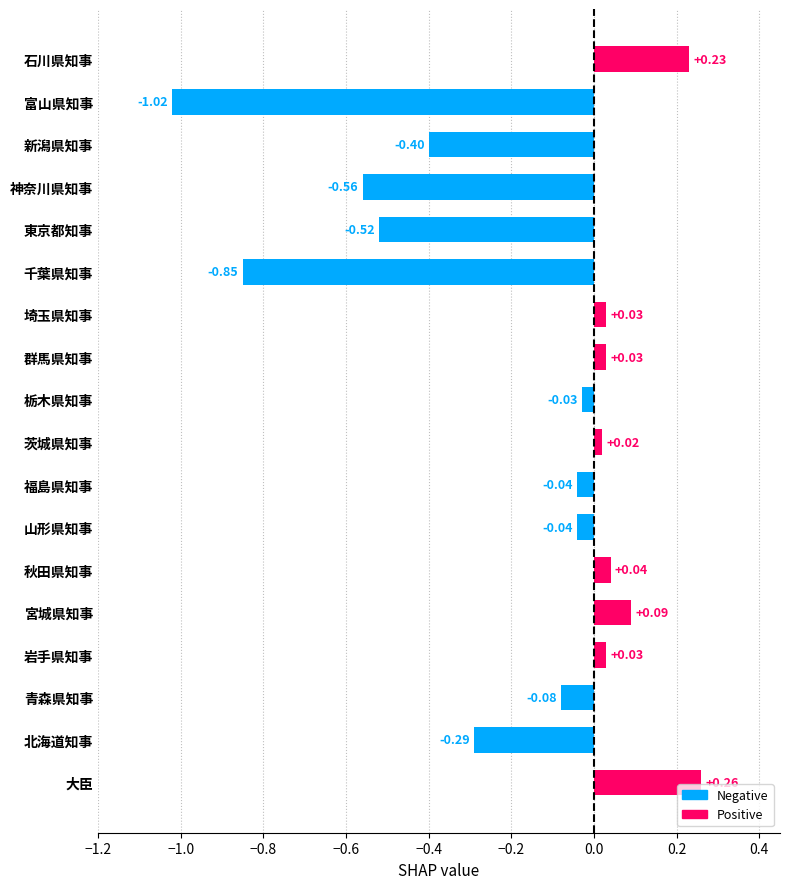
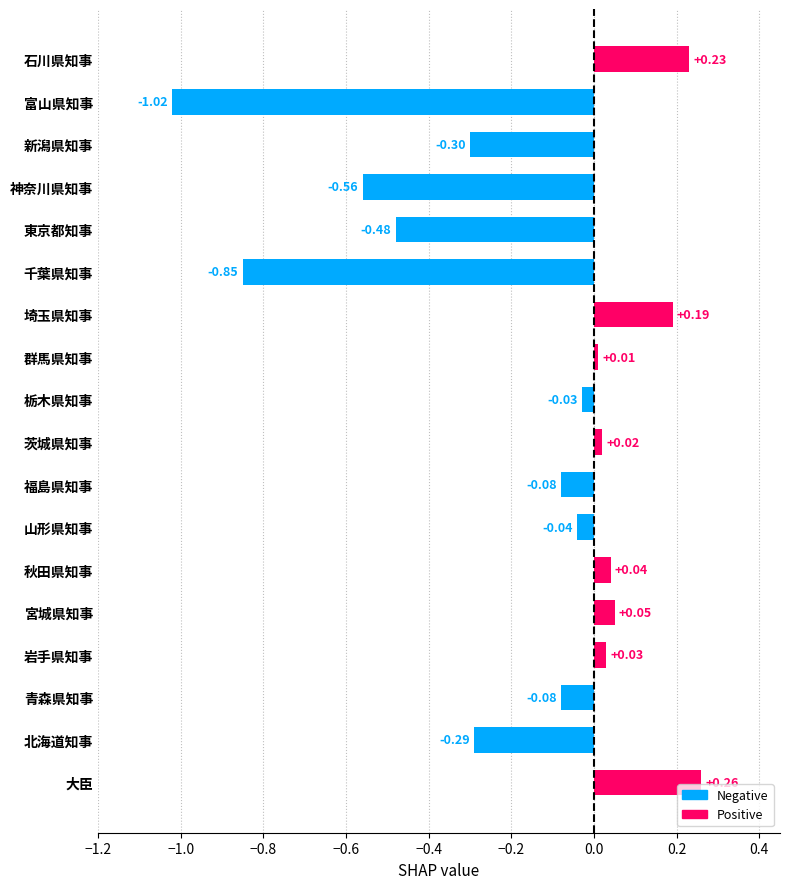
新潟県知事: -0.40 -> -0.30
東京都知事: -0.52 -> -0.48
埼玉県知事: +0.03 -> +0.19
群馬県知事: +0.03 -> +0.01
福島県知事: -0.04 -> -0.08
宮城県知事: +0.09 -> +0.05
